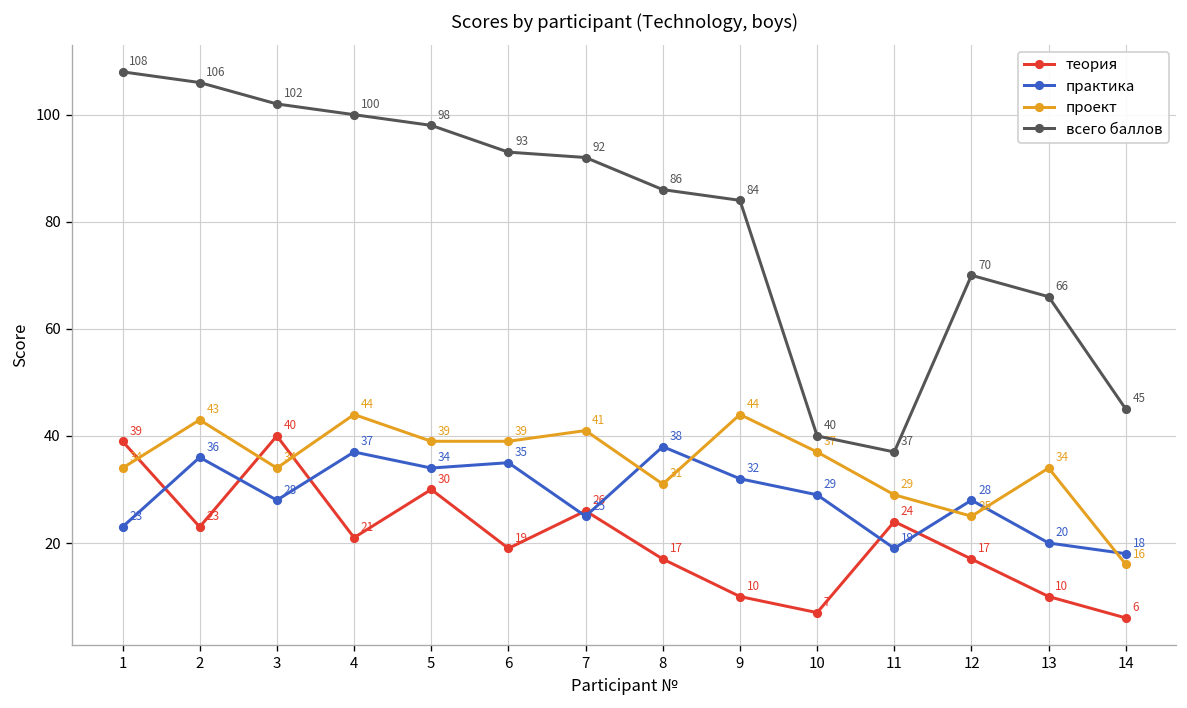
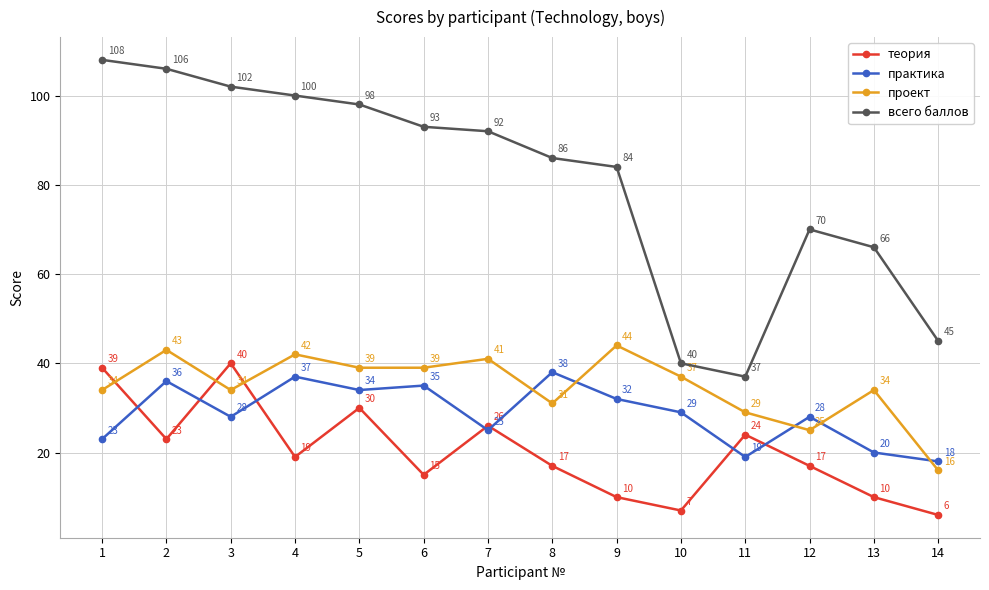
теория, 4: 21 -> 19
проект, 4: 44 -> 42
теория, 6: 19 -> 15
